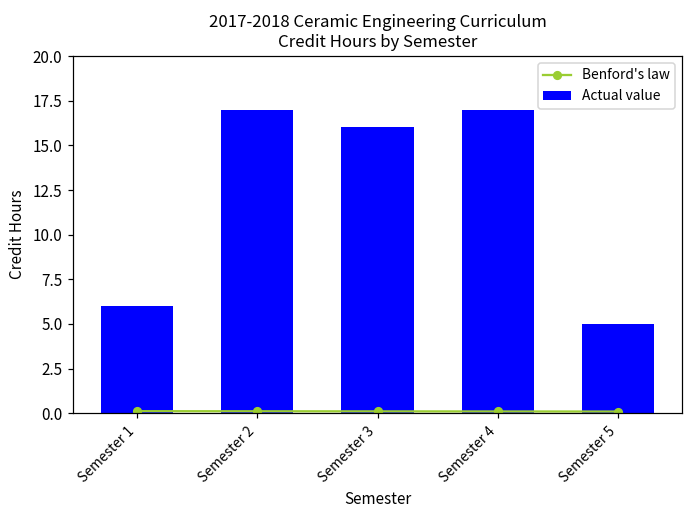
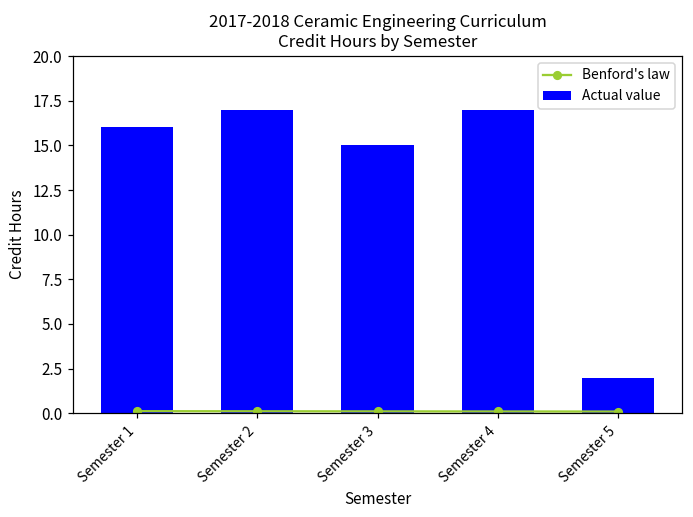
Actual value, Semester 1: 6 -> 16
Actual value, Semester 3: 16 -> 15
Actual value, Semester 5: 5 -> 2
